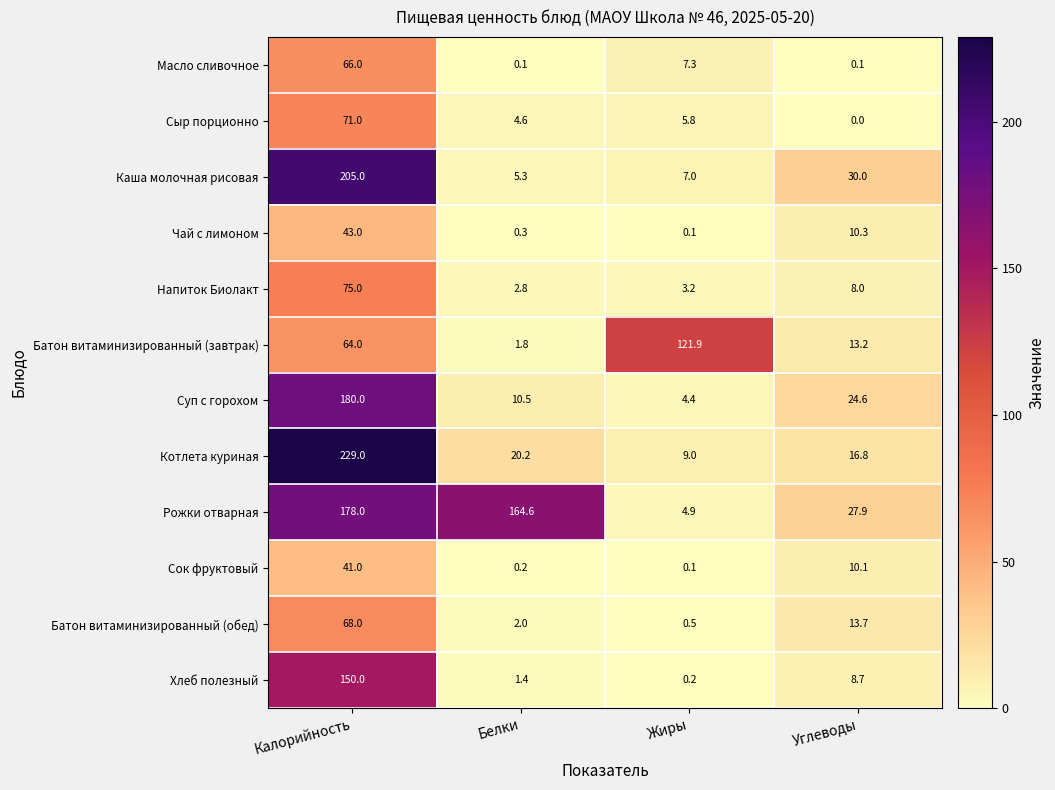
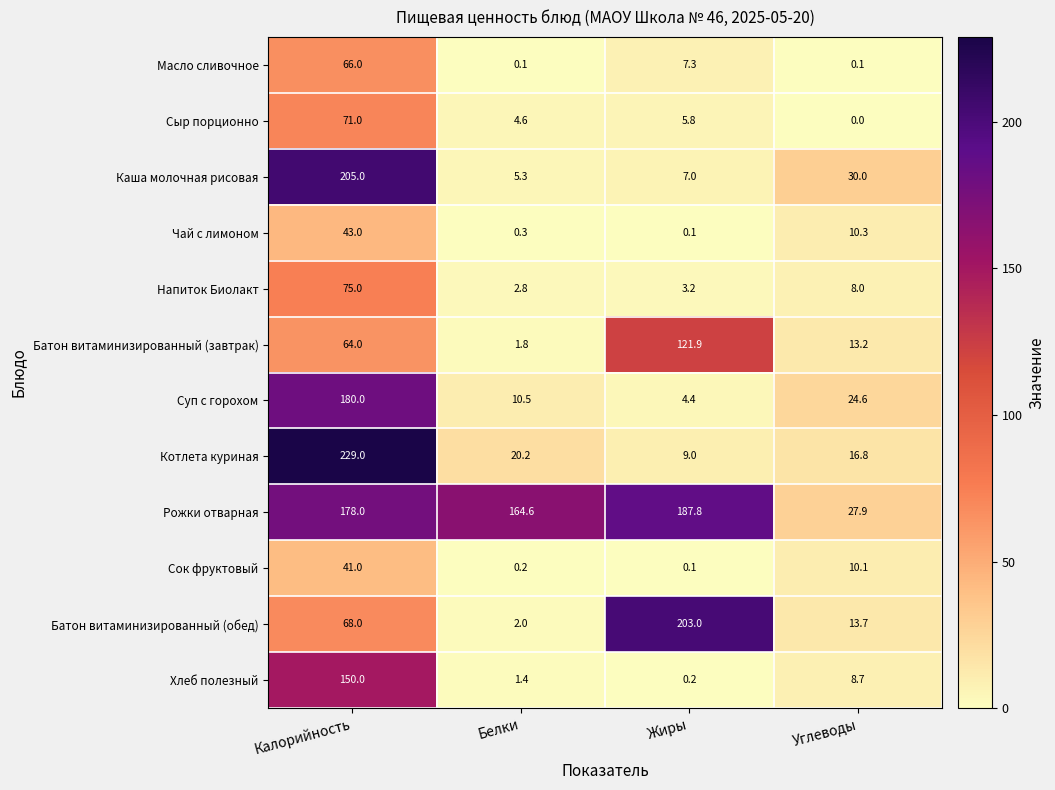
Рожки отварная, Жиры: 4.9 -> 187.8
Батон витаминизированный (обед), Жиры: 0.5 -> 203.0
